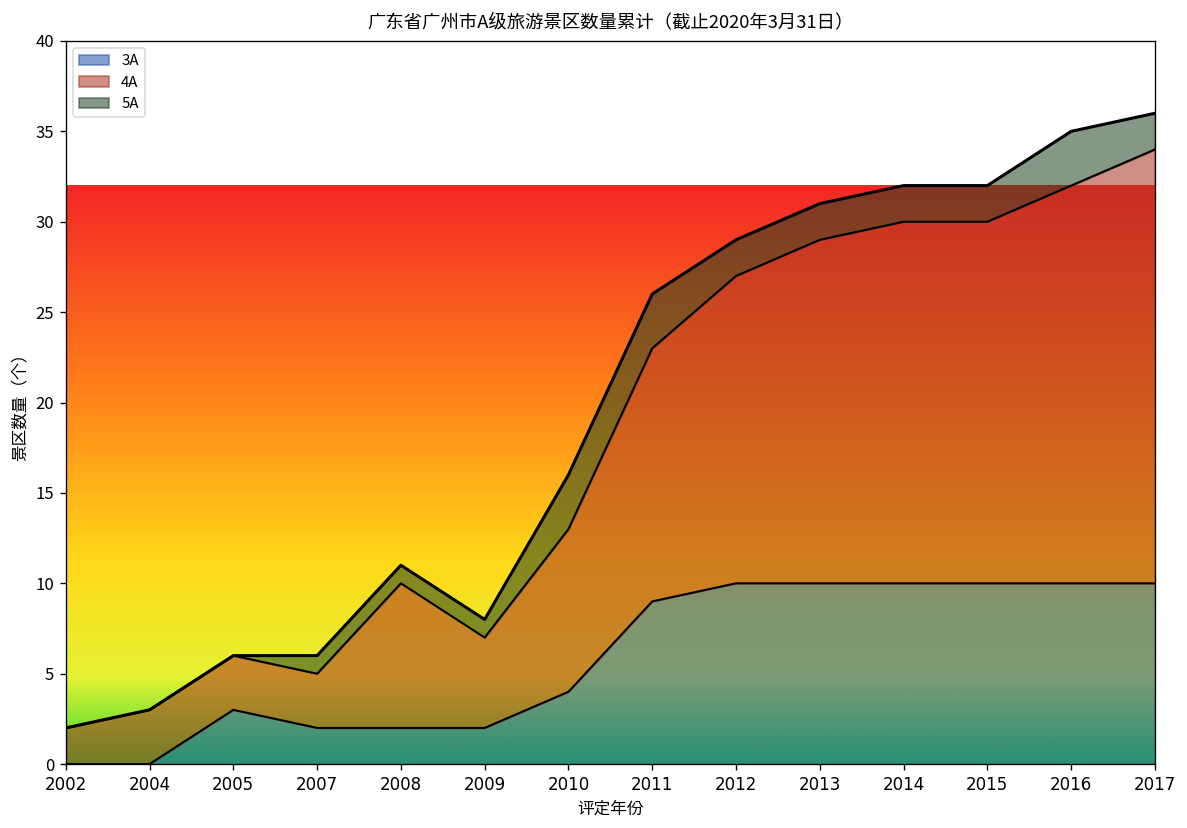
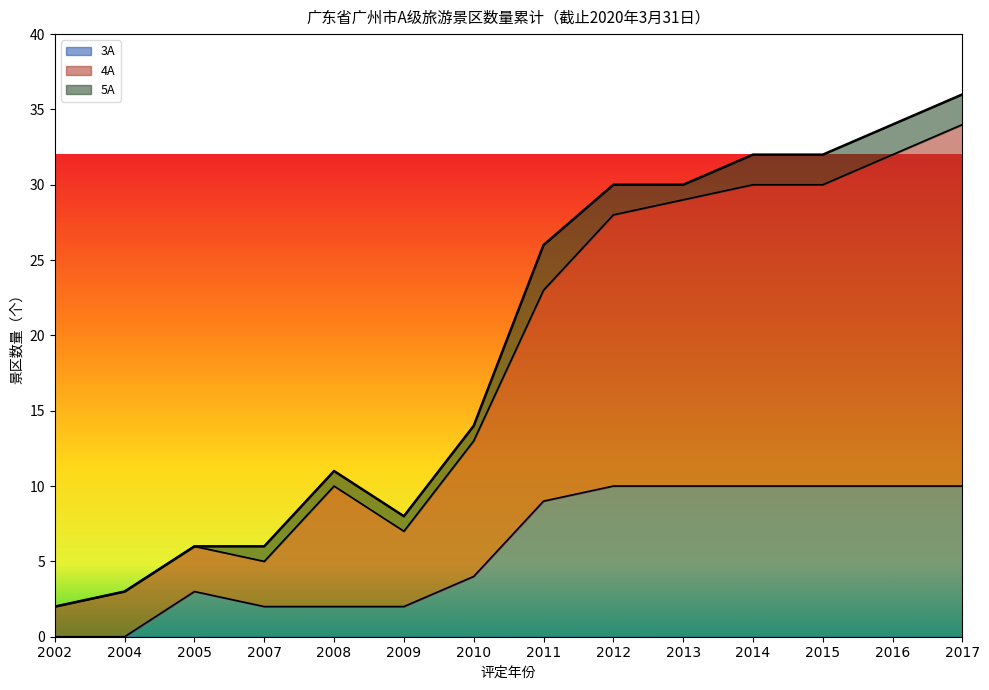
5A, 2010: 3 -> 1
4A, 2012: 17 -> 18
5A, 2013: 2 -> 1
5A, 2016: 3 -> 2
